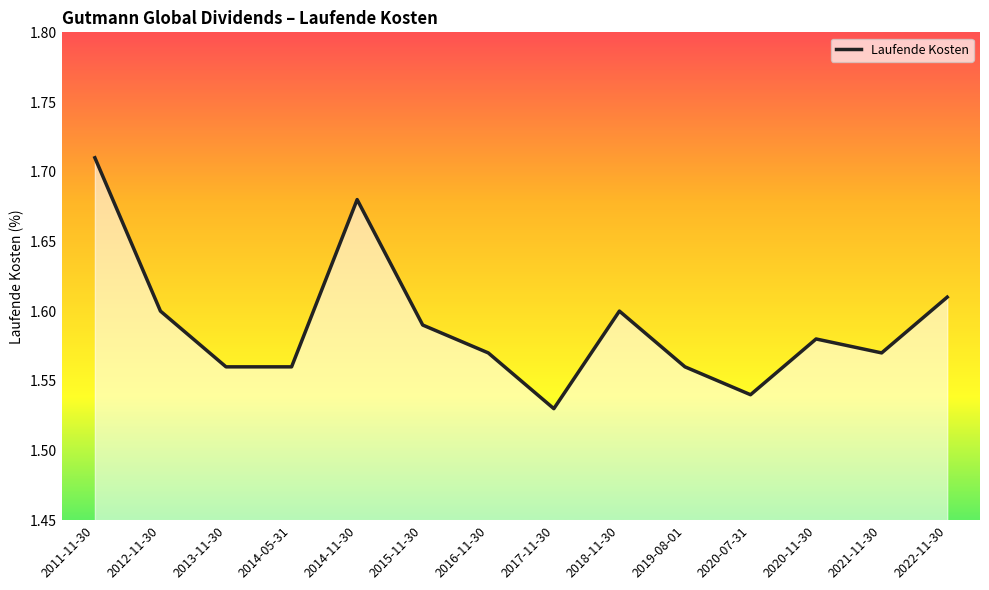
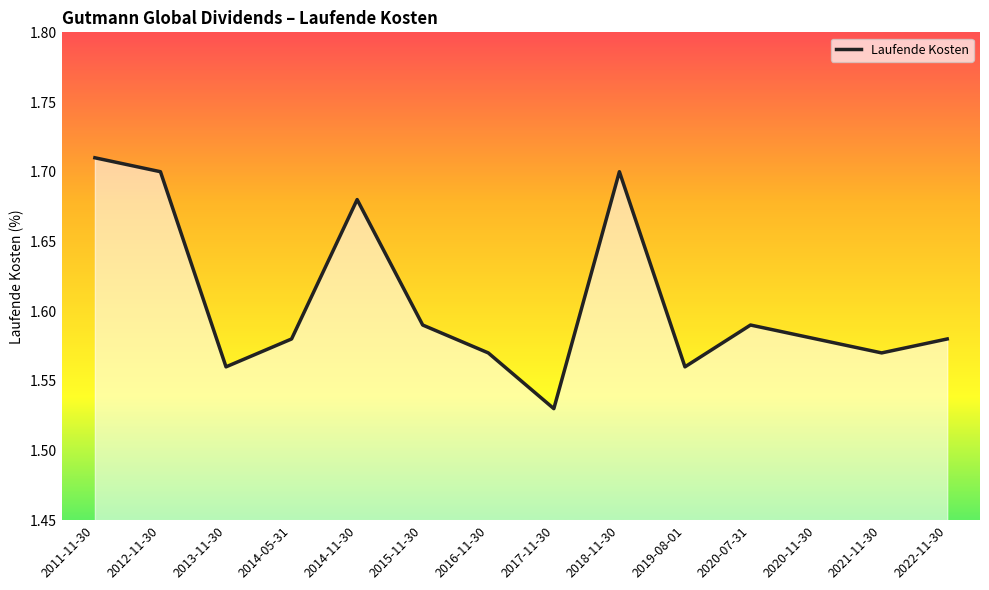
2012-11-30: 1.6 -> 1.7
2014-05-31: 1.56 -> 1.58
2018-11-30: 1.6 -> 1.7
2020-07-31: 1.54 -> 1.59
2022-11-30: 1.61 -> 1.58
